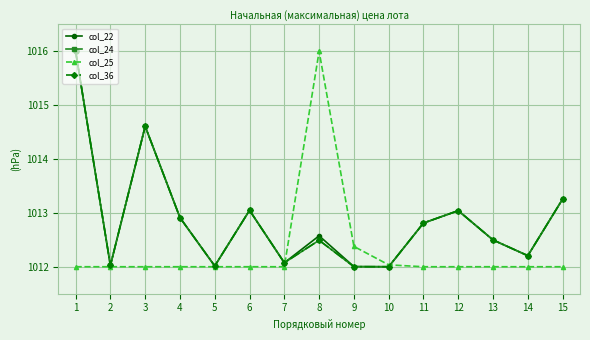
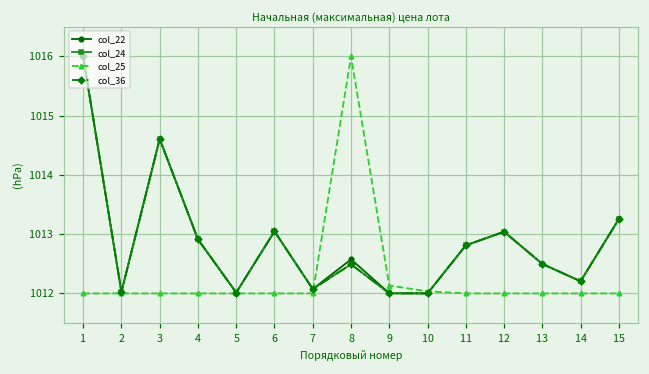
col_25, 9: 1012.4 -> 1012.1
